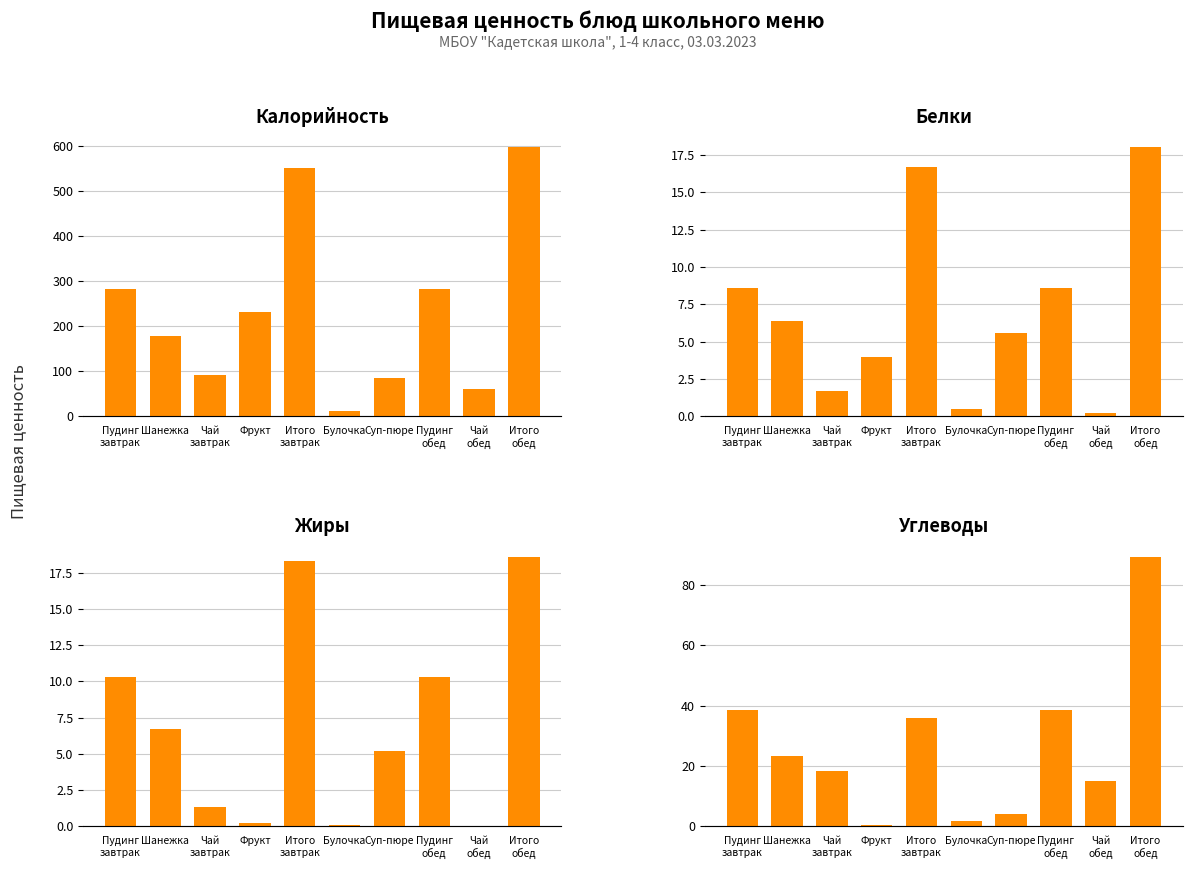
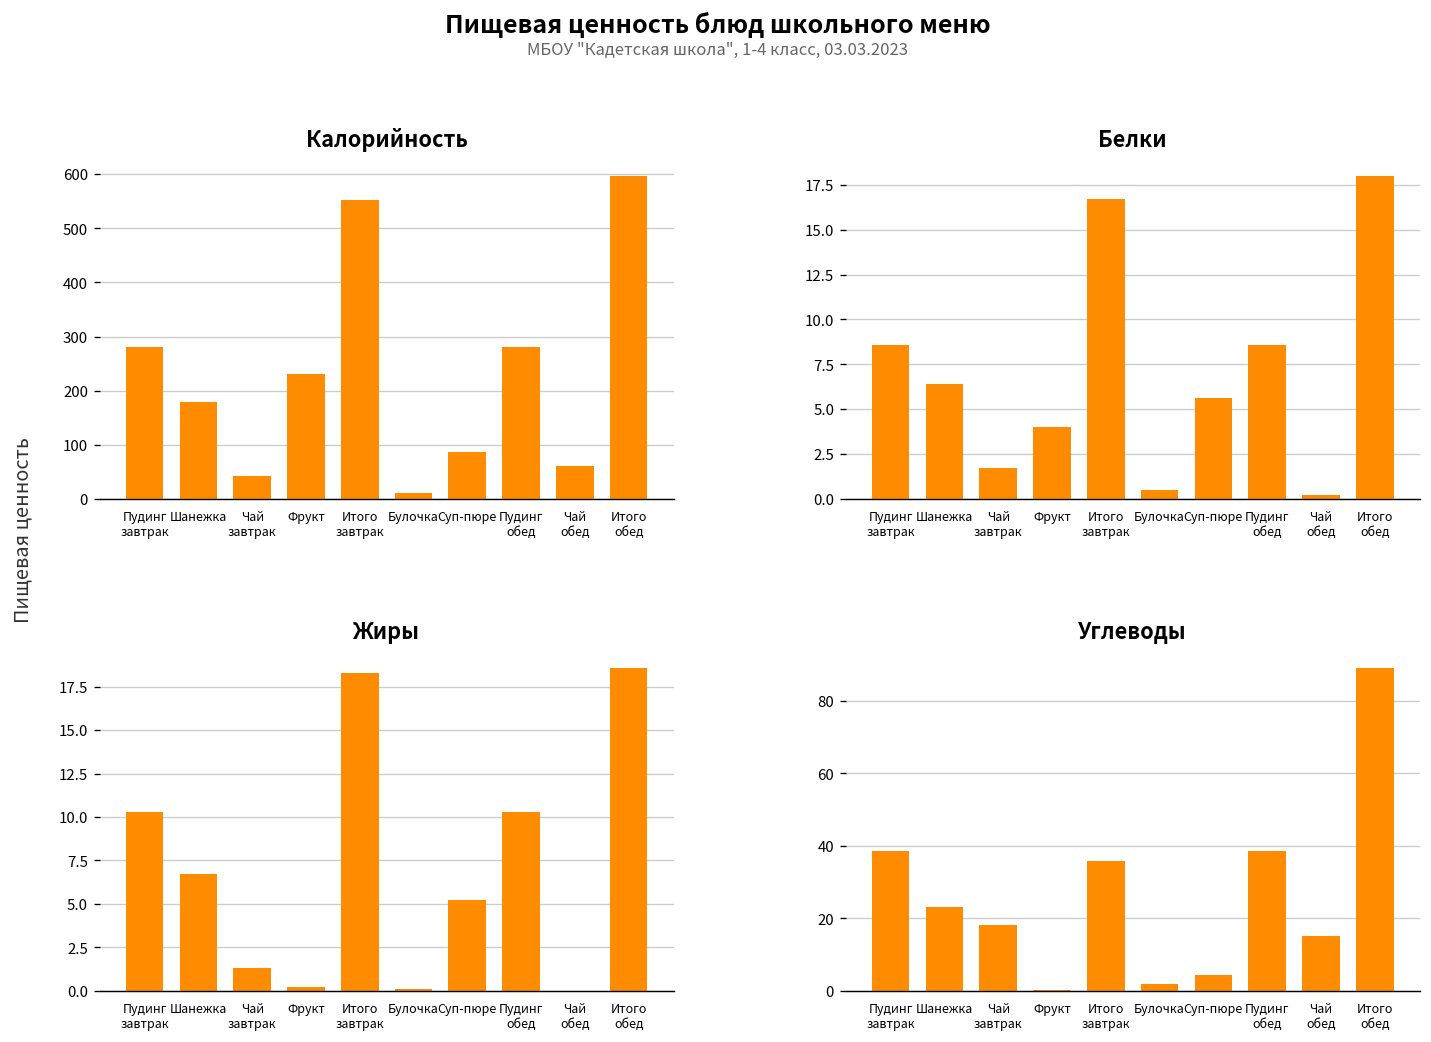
Калорийность, Чай завтрак: 90 -> 40
